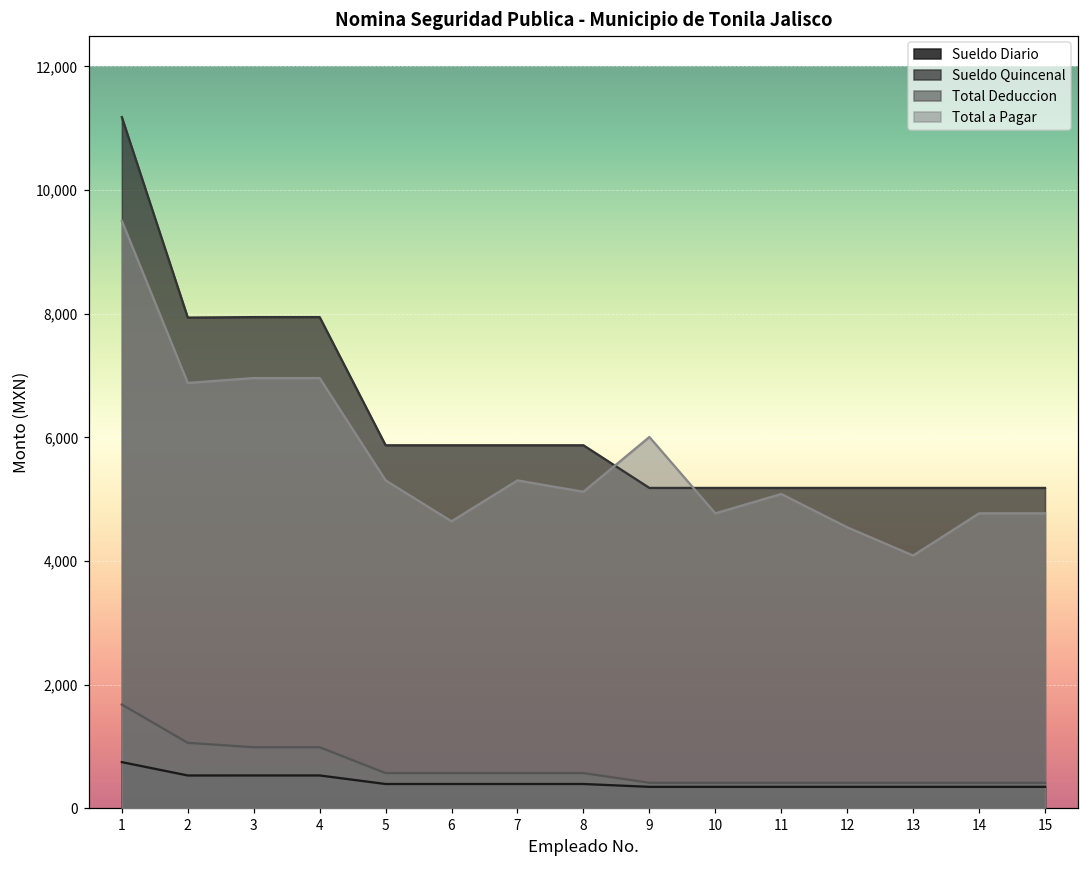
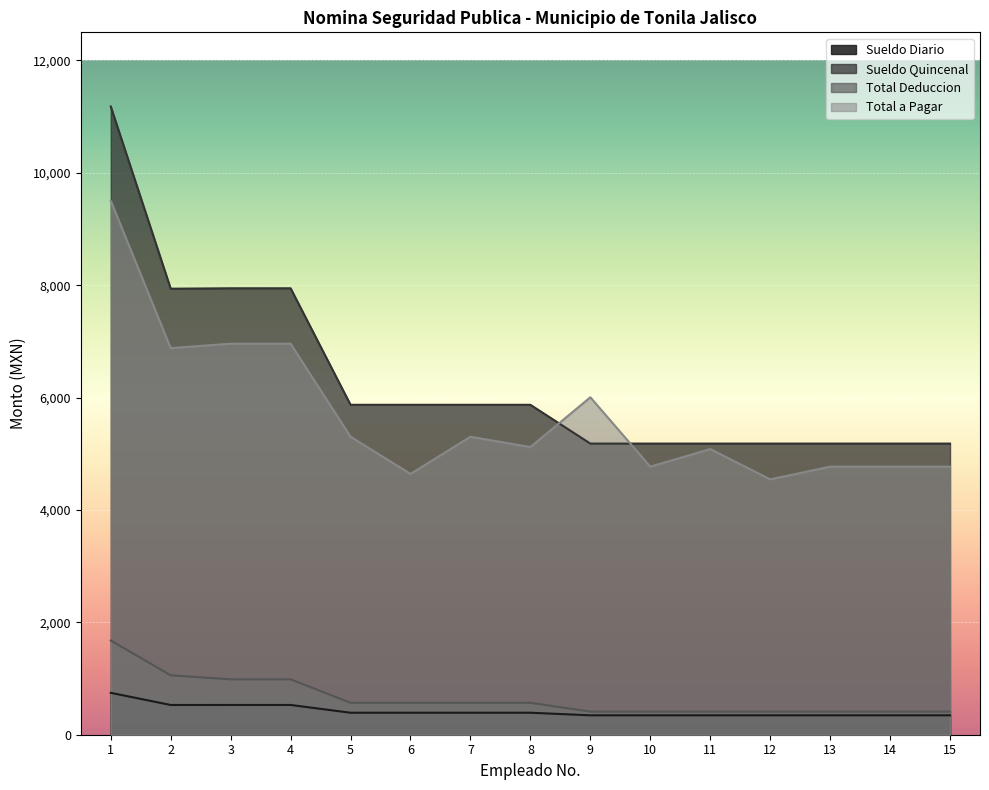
Total a Pagar, 13: 4,100 -> 4,800
